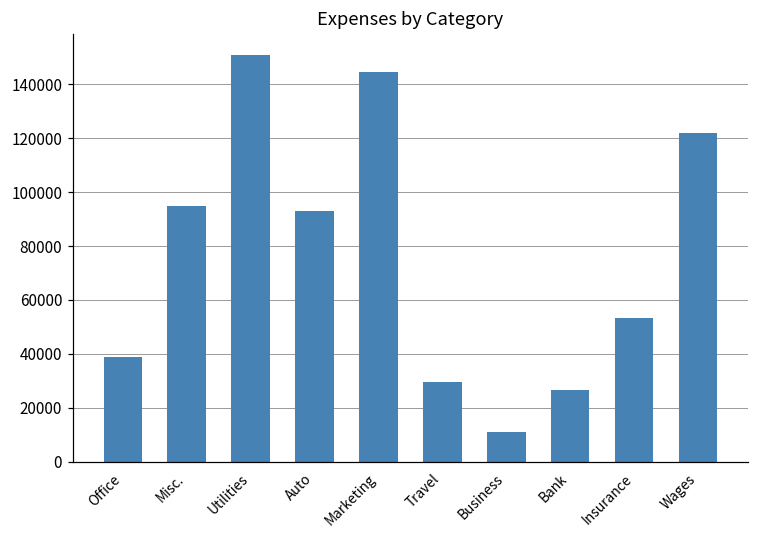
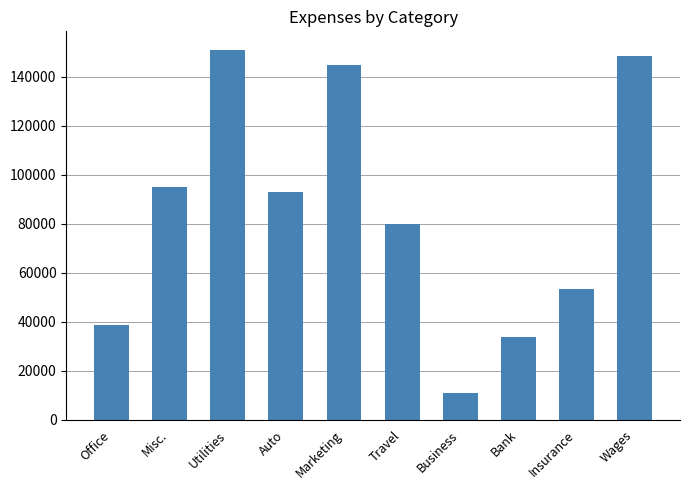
Travel: 30000 -> 80000
Bank: 27000 -> 34000
Wages: 122000 -> 148000
